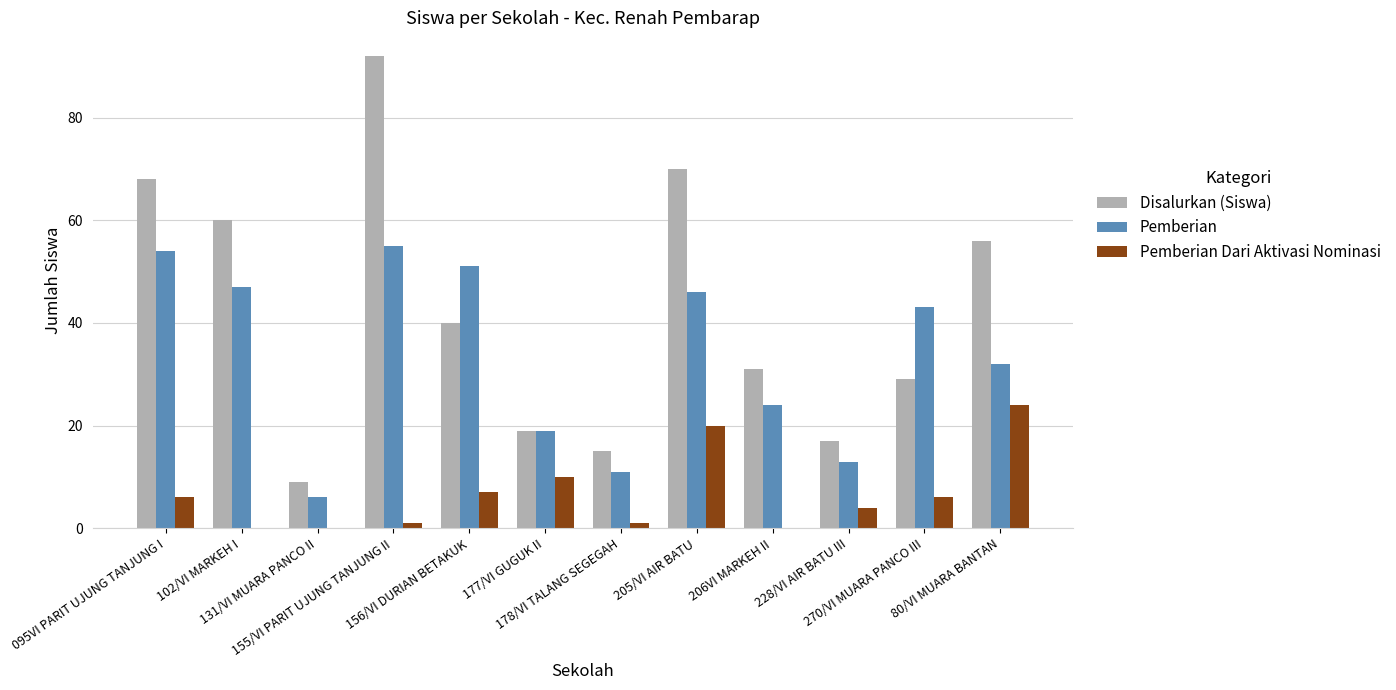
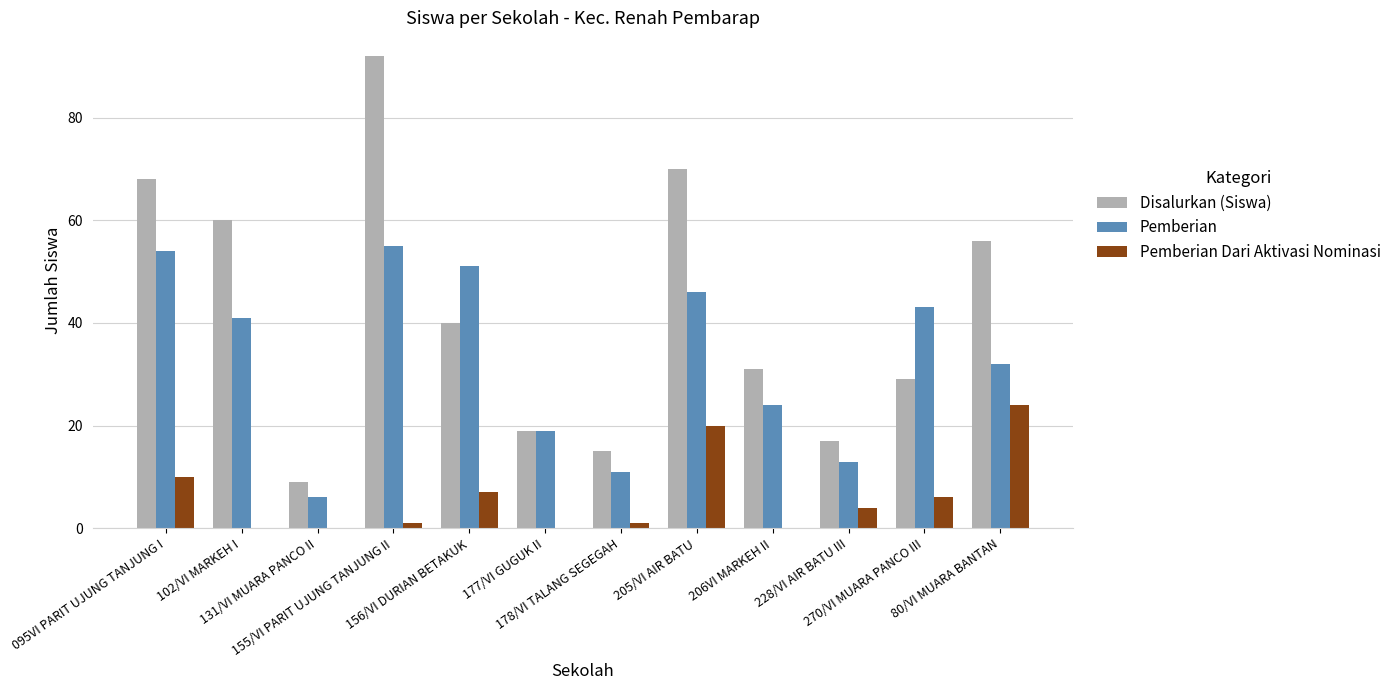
Pemberian Dari Aktivasi Nominasi, 095VI PARIT UJUNG TANJUNG I: 6 -> 10
Pemberian, 102/VI MARKEH I: 47 -> 41
Pemberian Dari Aktivasi Nominasi, 177/VI GUGUK II: 10 -> 0
